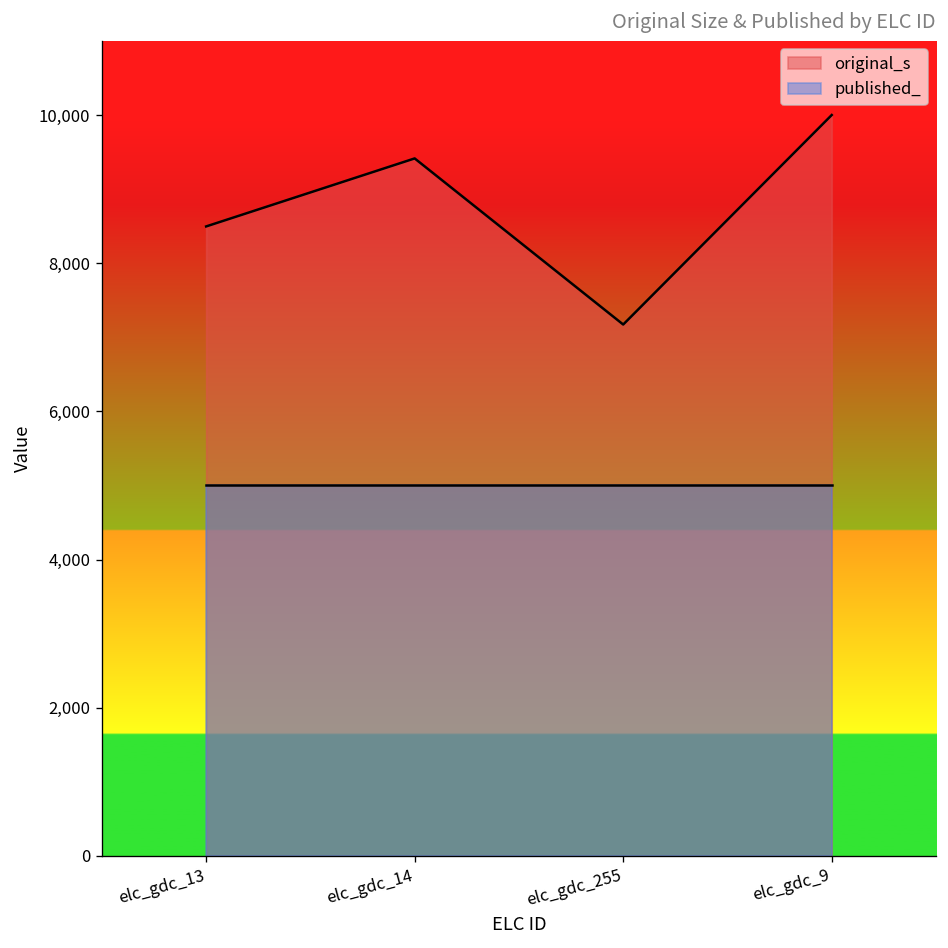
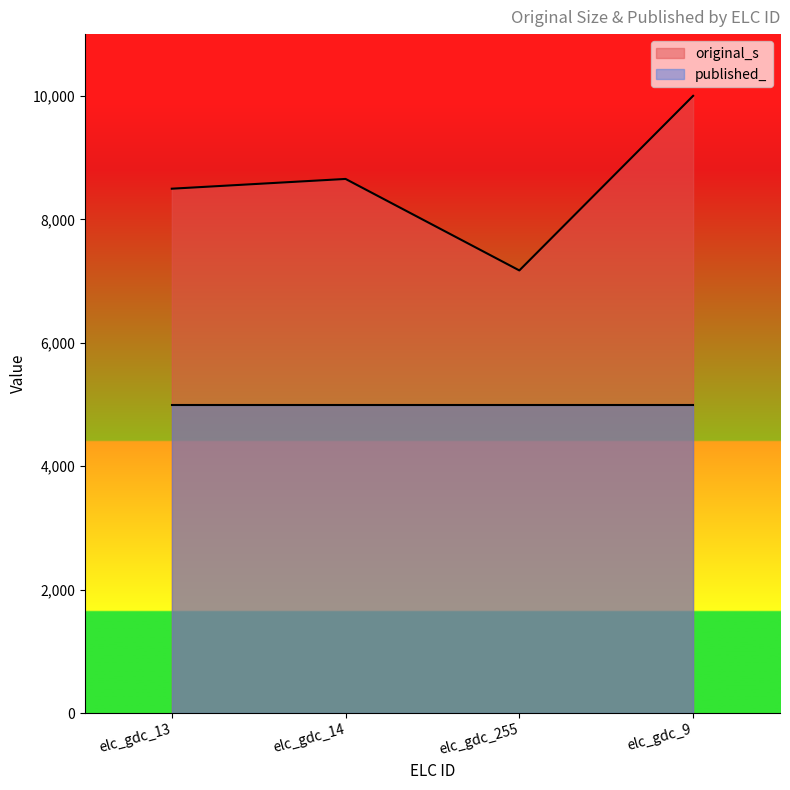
original_s, elc_gdc_14: 9,400 -> 8,700
